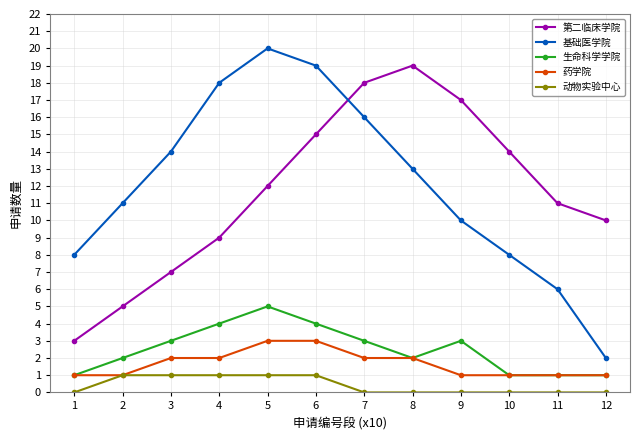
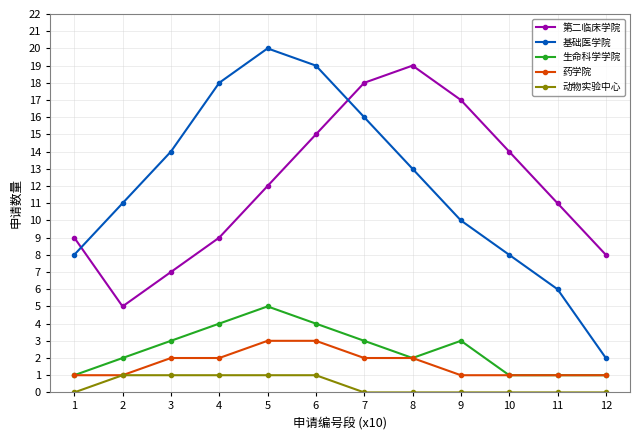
第二临床学院, 1: 3 -> 9
第二临床学院, 12: 10 -> 8
